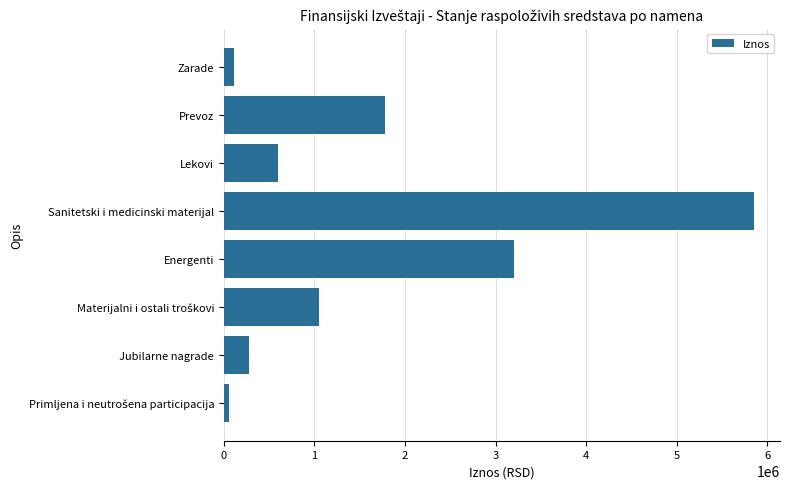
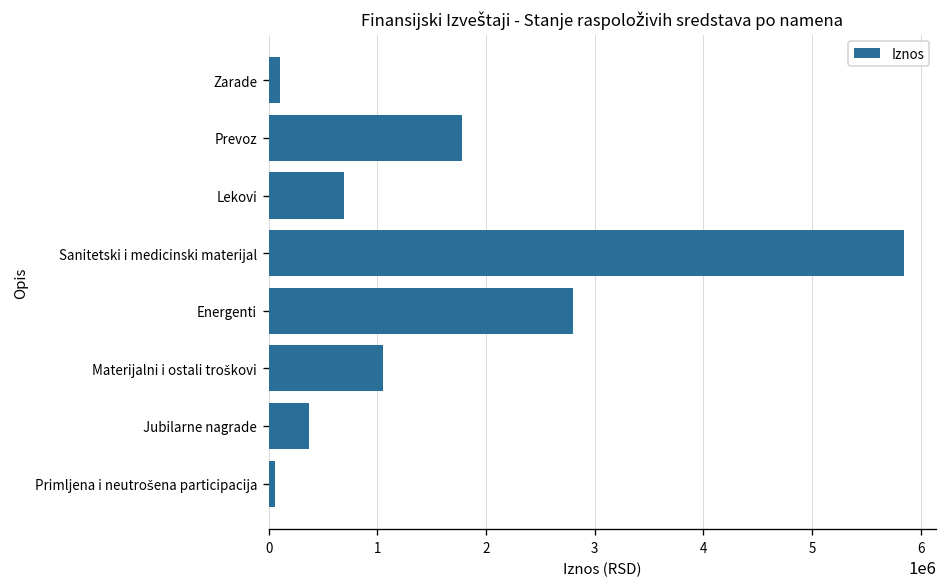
Lekovi: 600000 -> 700000
Energenti: 3200000 -> 2800000
Jubilarne nagrade: 300000 -> 400000
